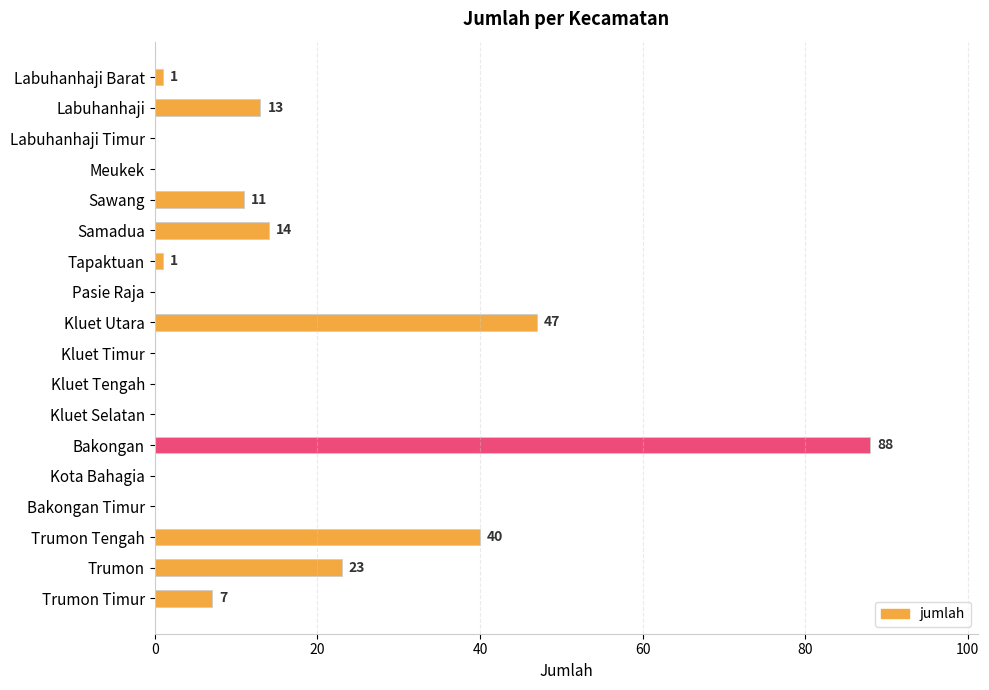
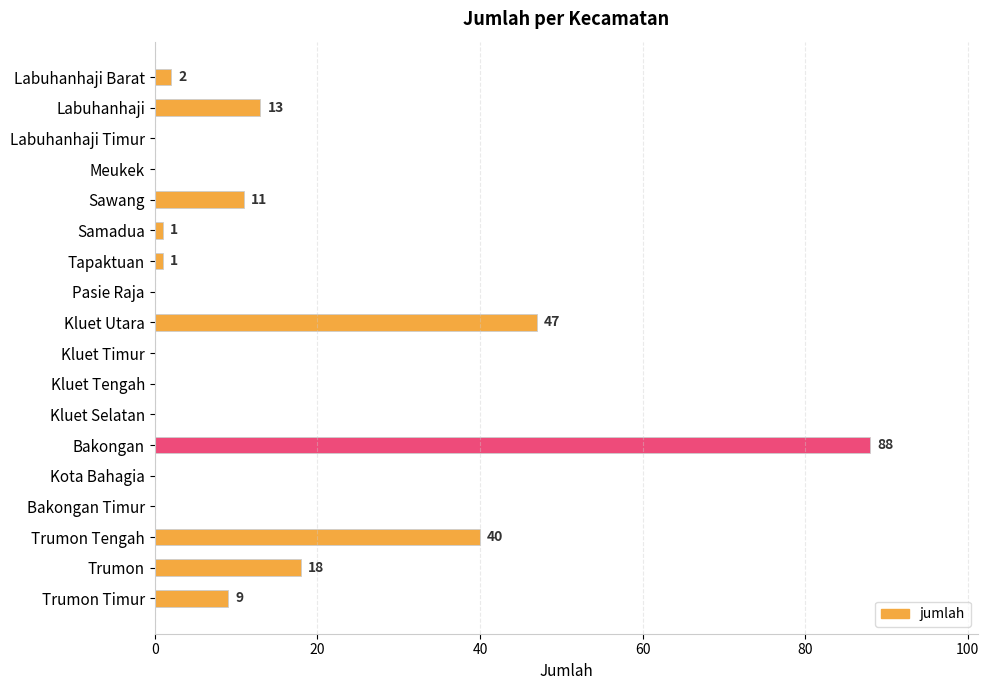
Labuhanhaji Barat: 1 -> 2
Samadua: 14 -> 1
Trumon: 23 -> 18
Trumon Timur: 7 -> 9
